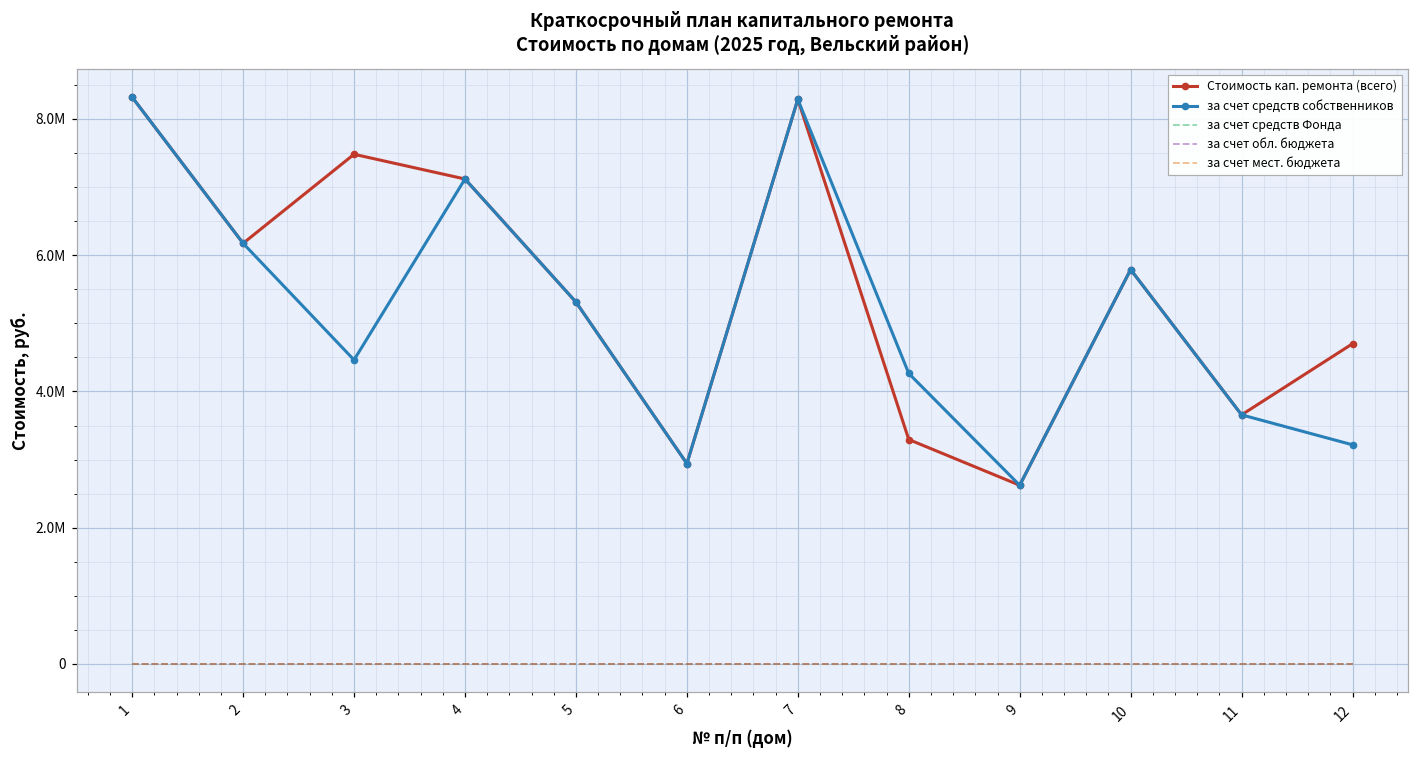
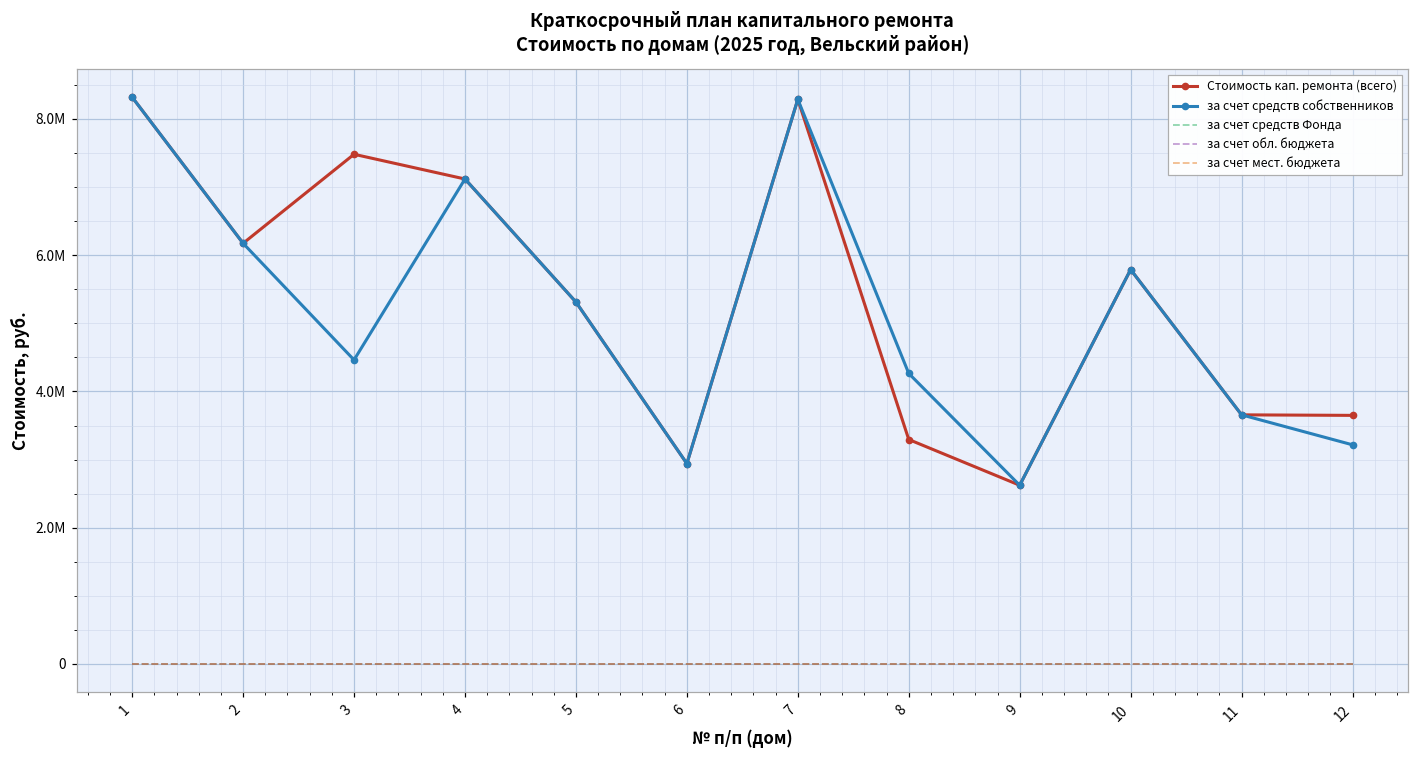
Стоимость кап. ремонта (всего), 12: 4.7М -> 3.6М
